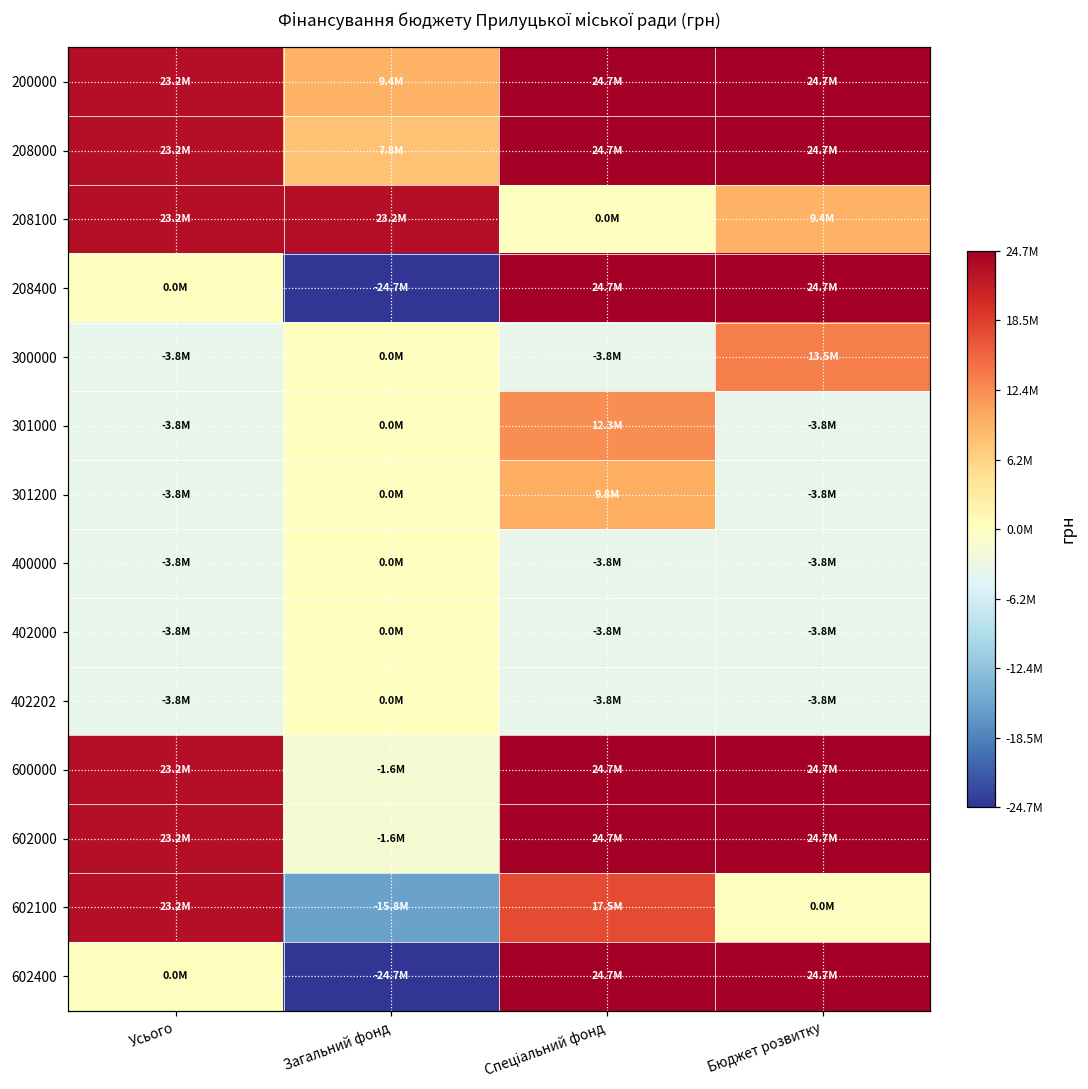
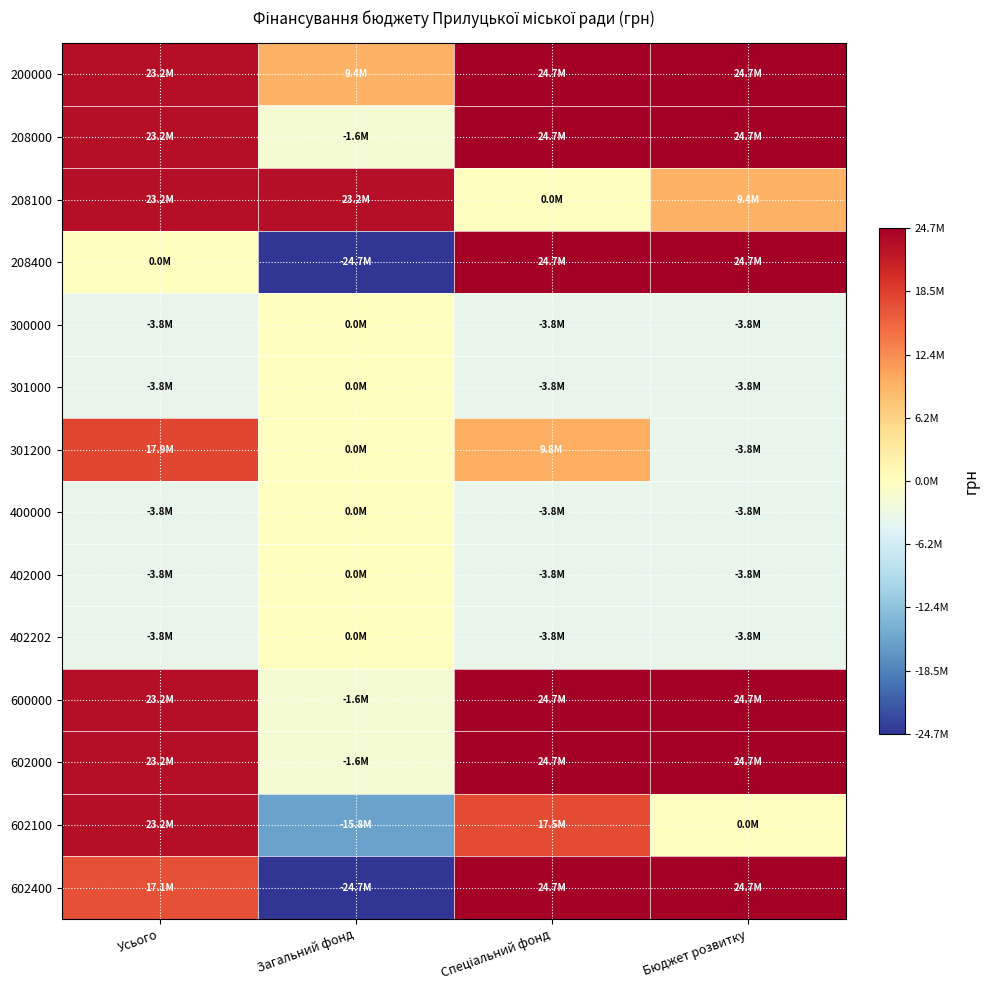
208000, Загальний фонд: 7.8M -> -1.6M
300000, Бюджет розвитку: 13.5M -> -3.8M
301000, Спеціальний фонд: 12.3M -> -3.8M
301200, Усього: -3.8M -> 17.9M
602400, Усього: 0.0M -> 17.1M
